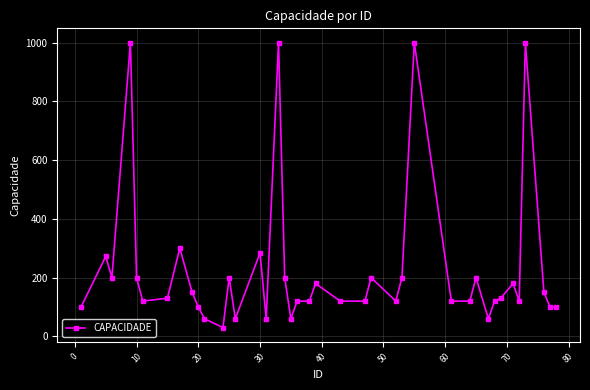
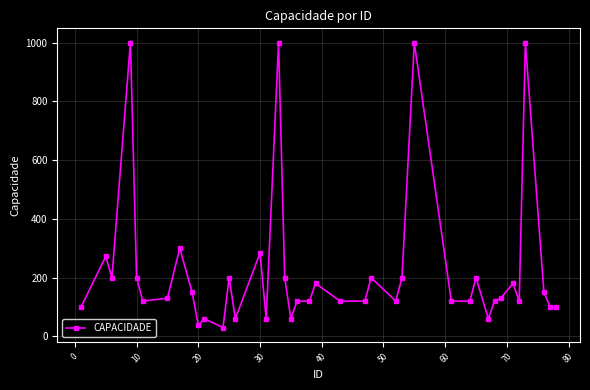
20: 100 -> 40
